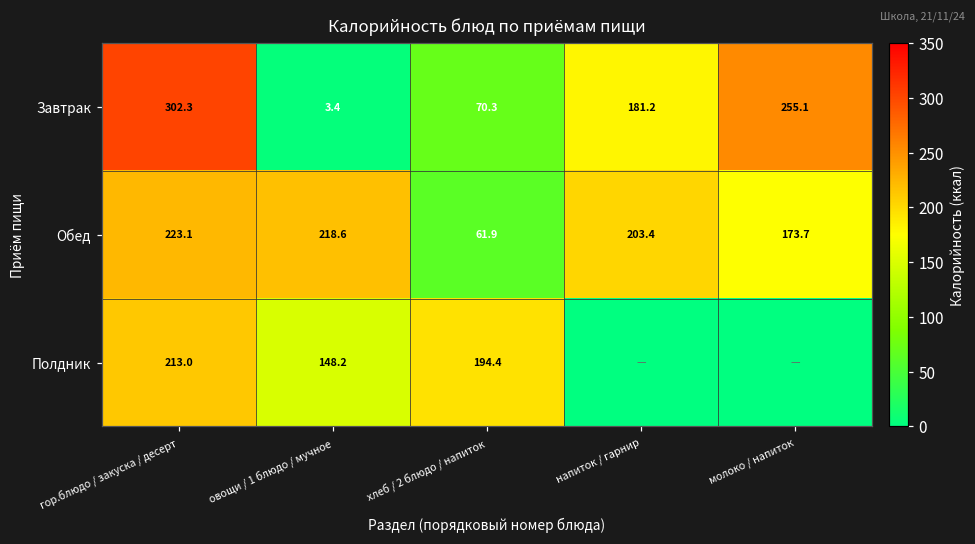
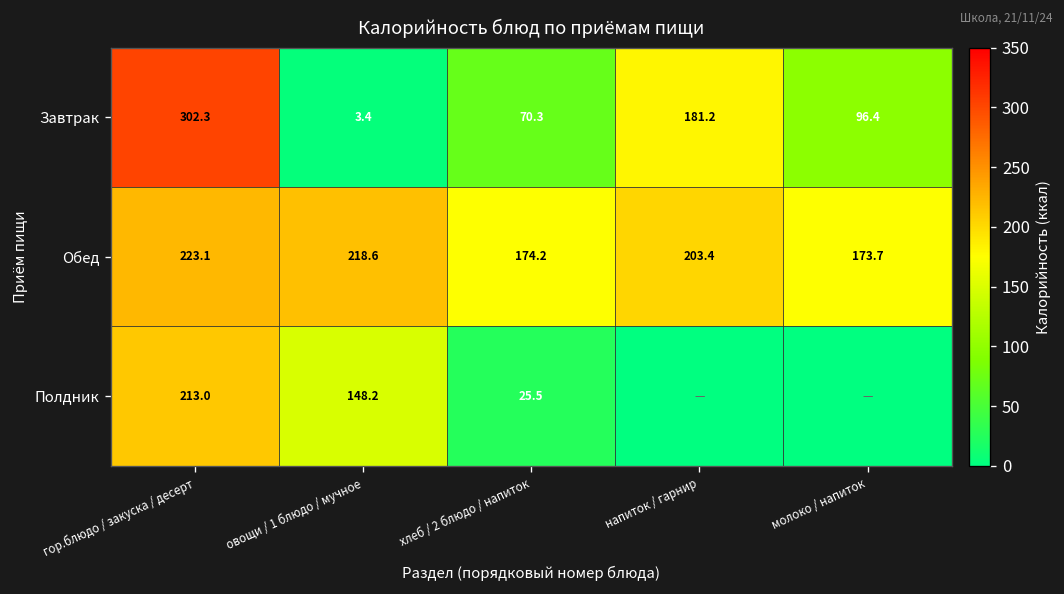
Завтрак, молоко / напиток: 255.1 -> 96.4
Обед, хлеб / 2 блюдо / напиток: 61.9 -> 174.2
Полдник, хлеб / 2 блюдо / напиток: 194.4 -> 25.5
